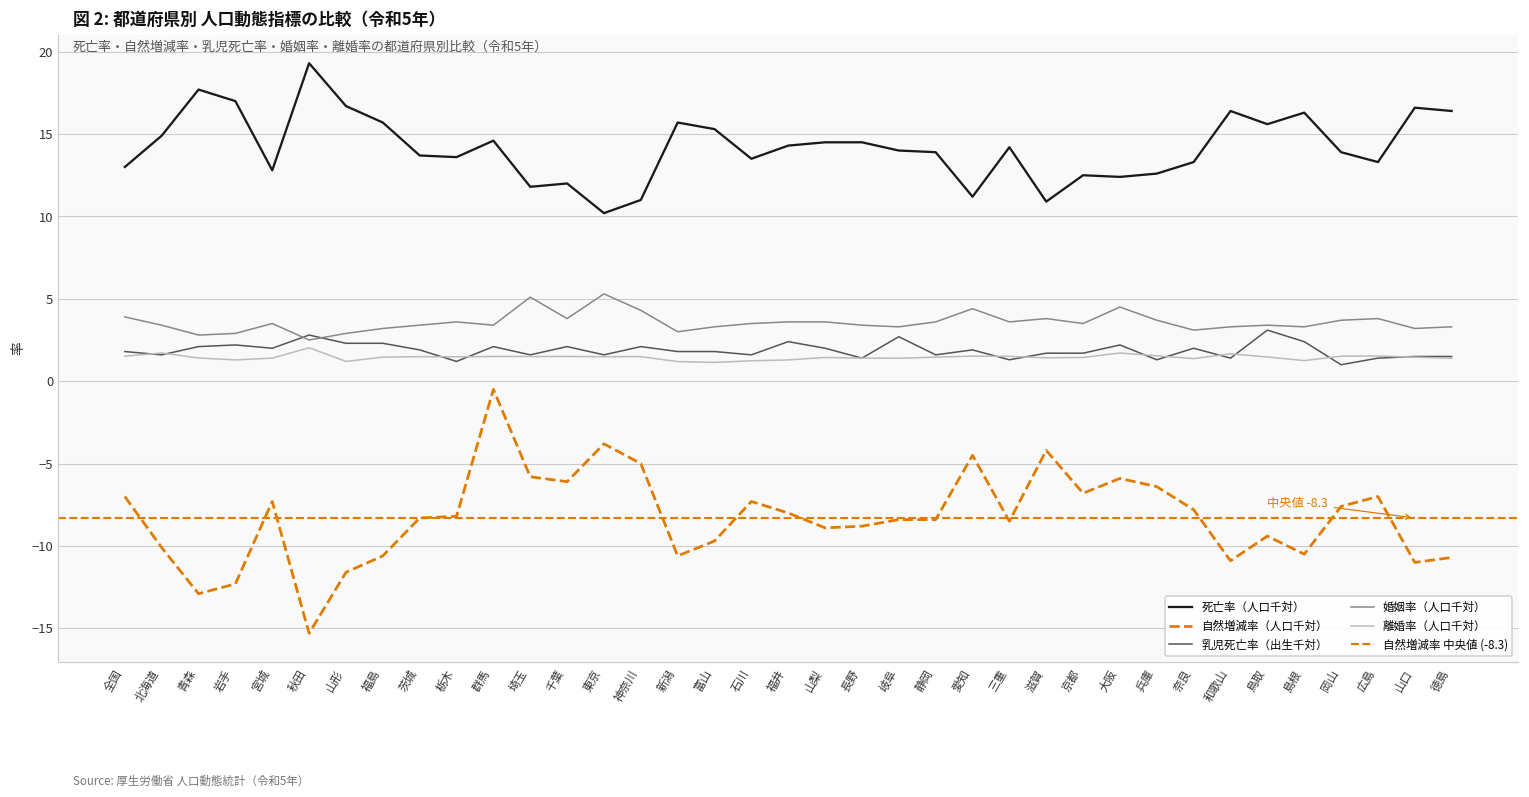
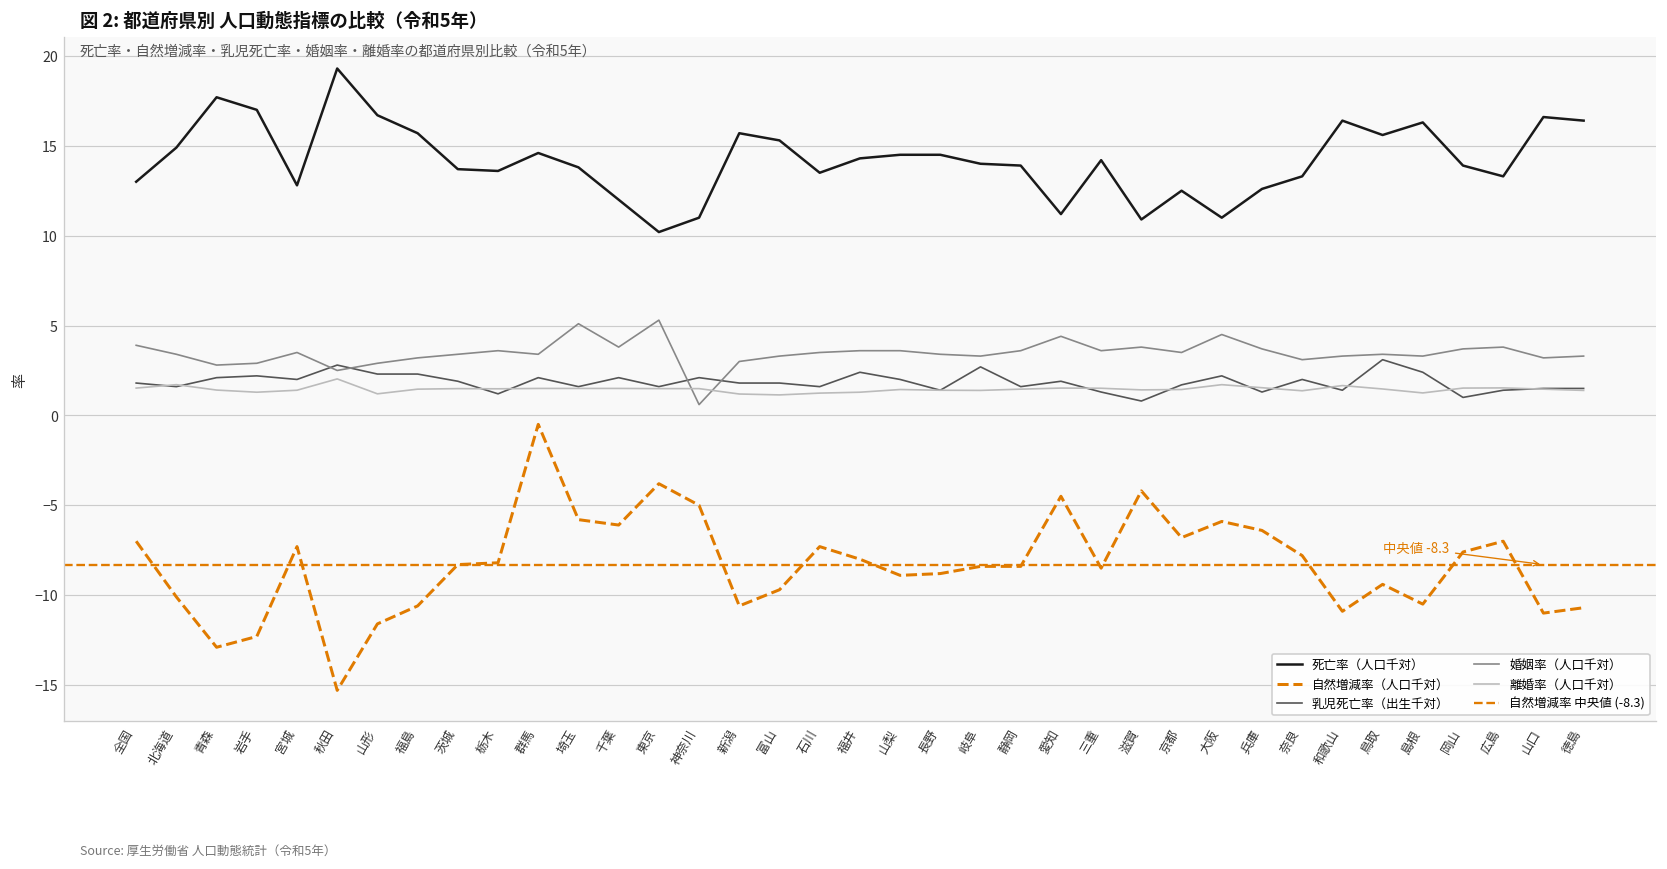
死亡率（人口千対）, 埼玉: 11.8 -> 13.8
婚姻率（人口千対）, 神奈川: 4.3 -> 0.6
乳児死亡率（出生千対）, 滋賀: 1.7 -> 0.8
死亡率（人口千対）, 大阪: 12.4 -> 11.0
